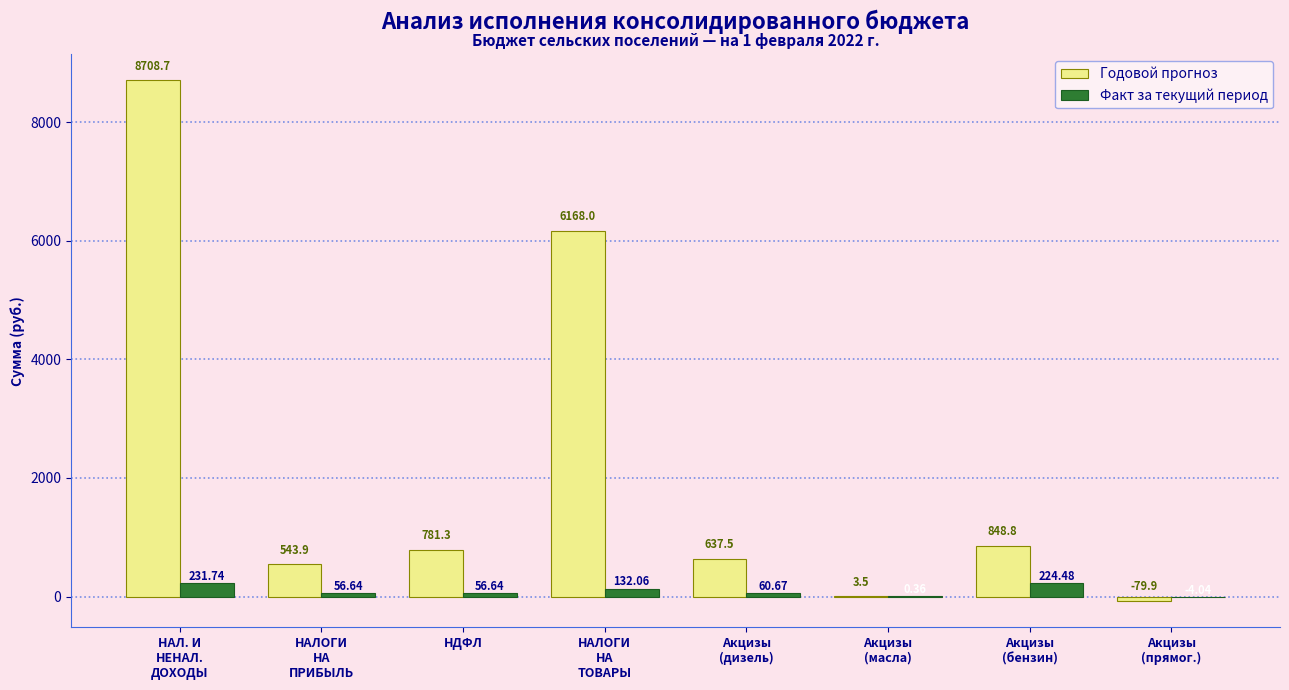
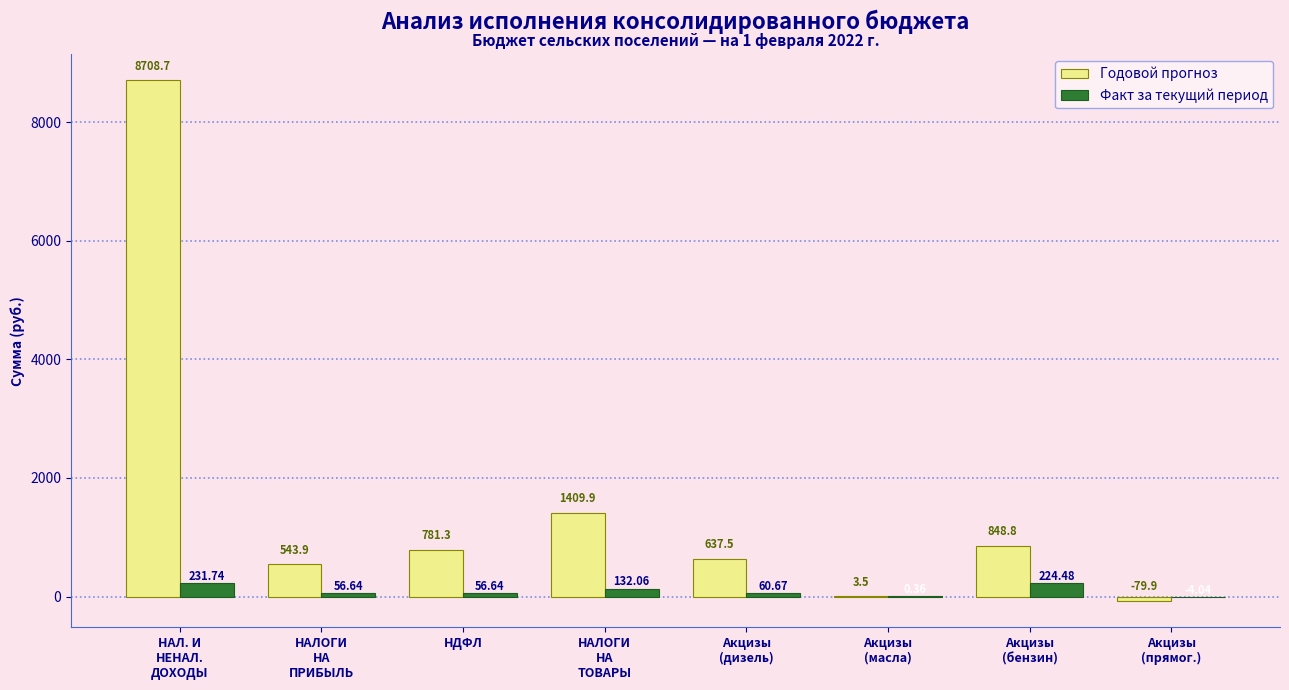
Годовой прогноз, НАЛОГИ НА ТОВАРЫ: 6168.0 -> 1409.9
